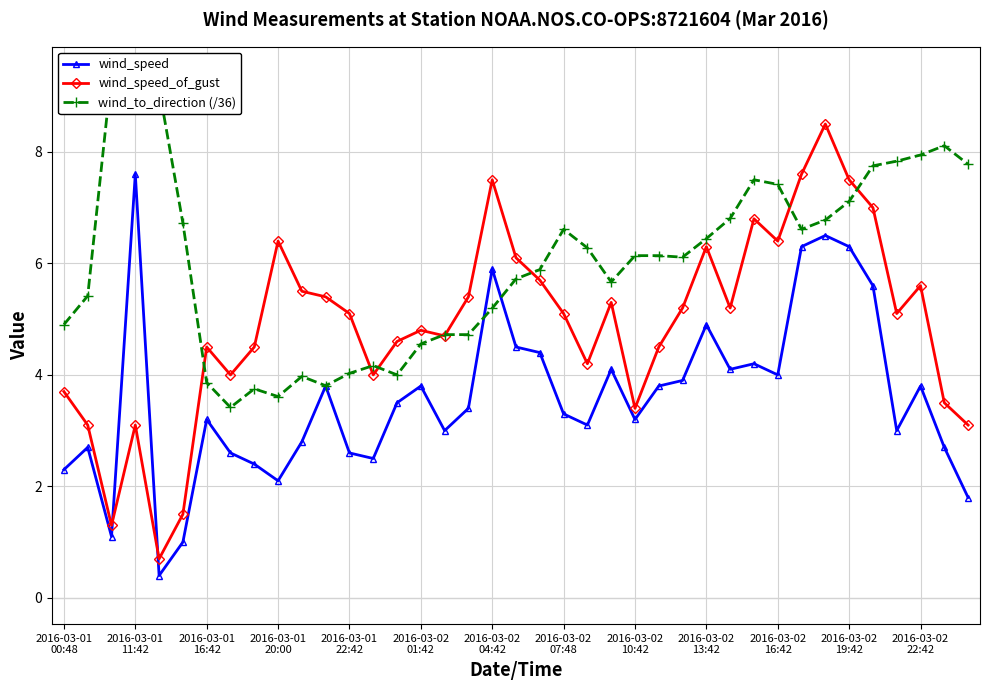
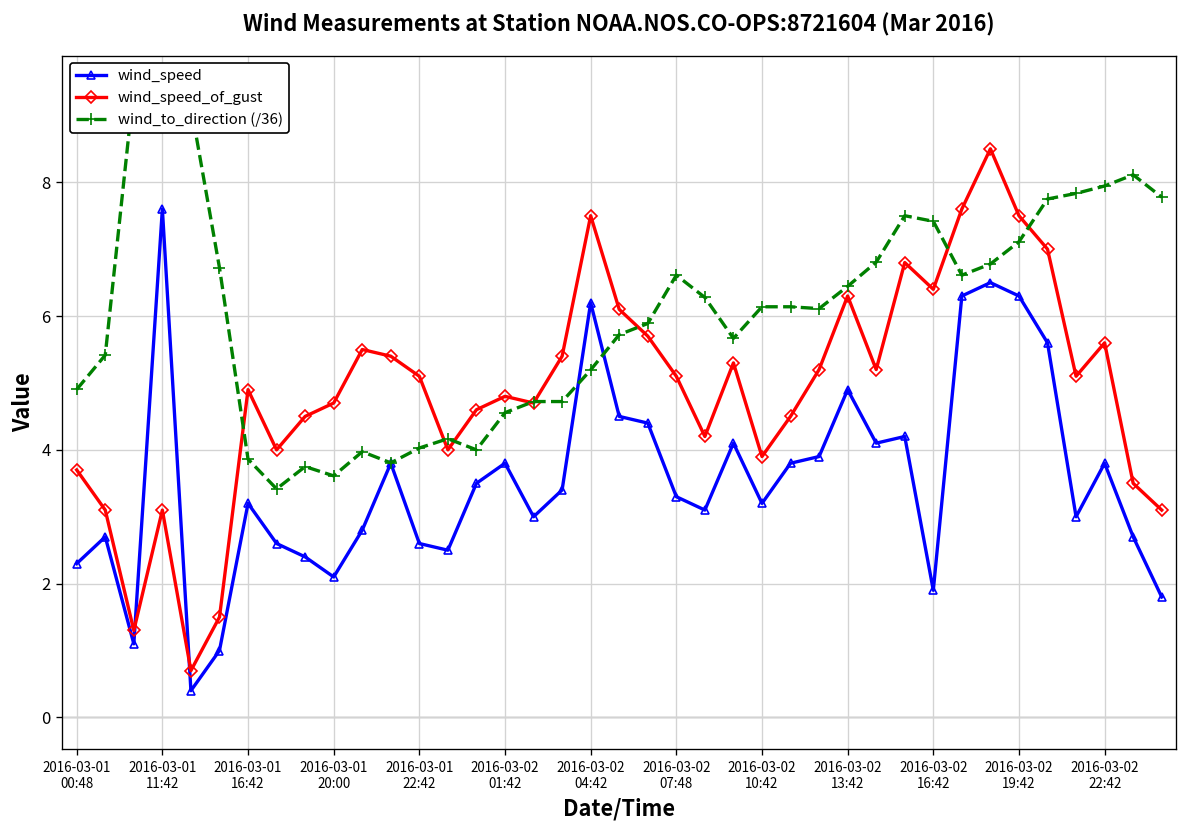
wind_speed_of_gust, 2016-03-01 16:42: 4.5 -> 4.9
wind_speed_of_gust, 2016-03-01 20:00: 6.4 -> 4.7
wind_speed, 2016-03-02 04:42: 5.9 -> 6.2
wind_speed_of_gust, 2016-03-02 10:42: 3.4 -> 3.9
wind_speed, 2016-03-02 16:42: 4.0 -> 1.9
